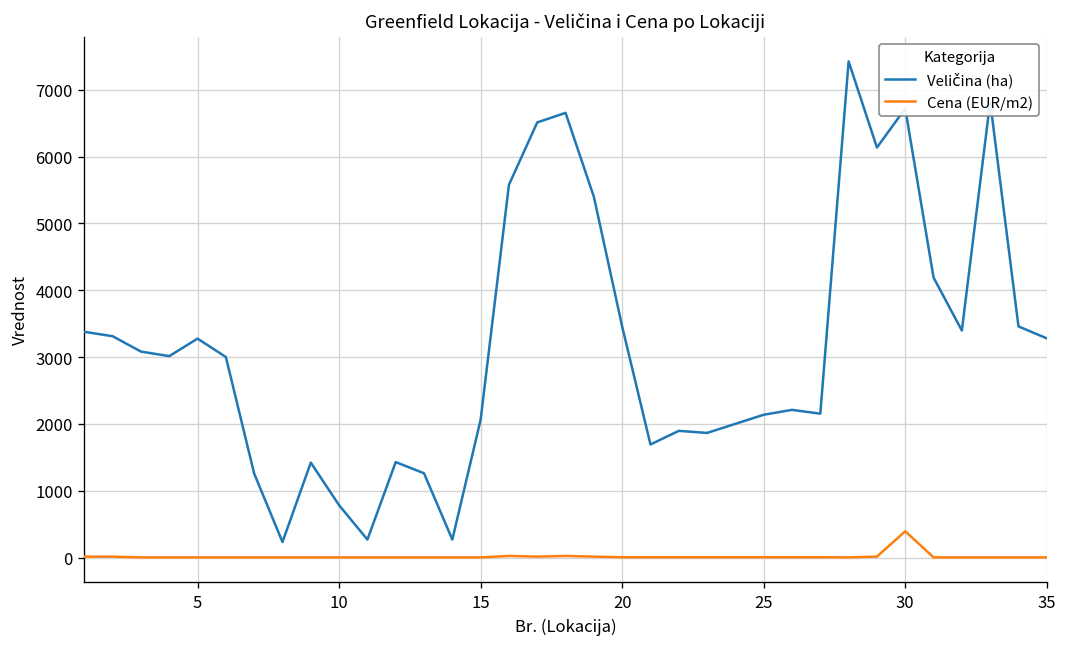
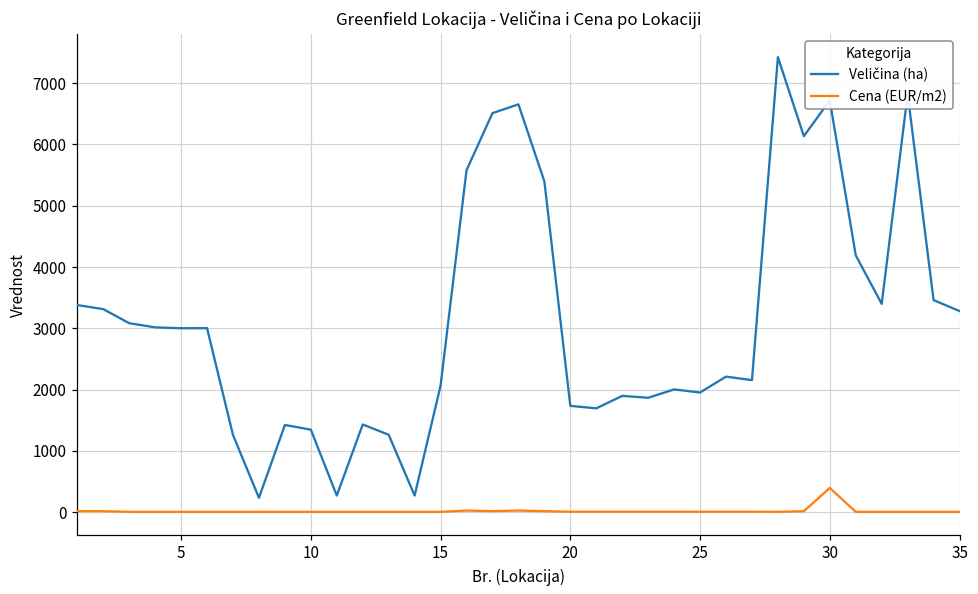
Veličina (ha), 5: 3300 -> 3000
Veličina (ha), 10: 800 -> 1300
Veličina (ha), 20: 3500 -> 1700
Veličina (ha), 25: 2100 -> 2000
